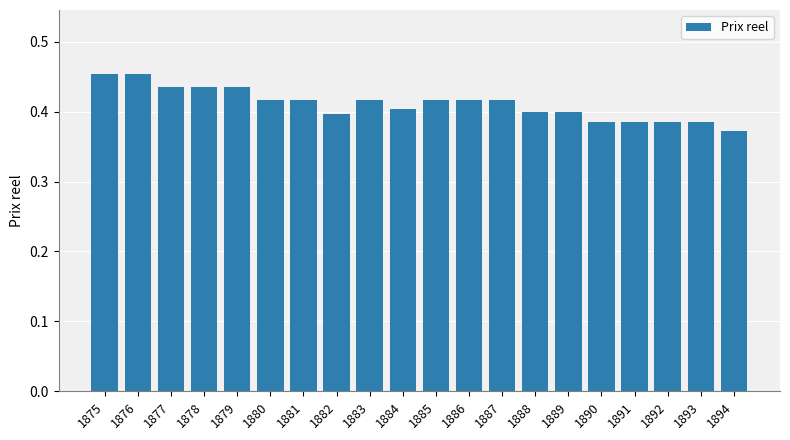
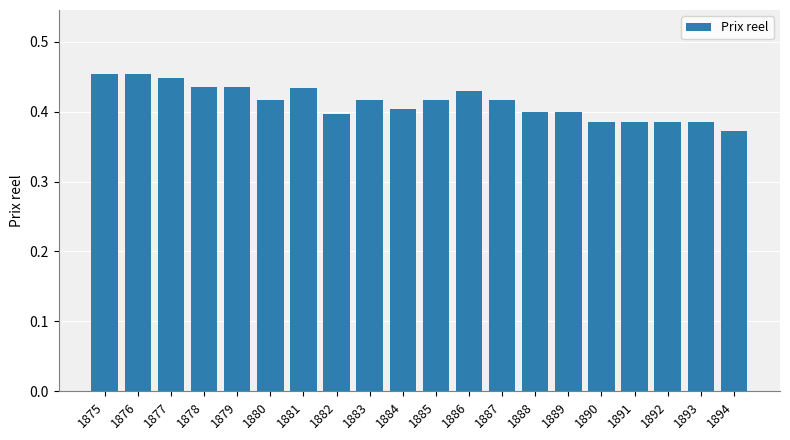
1877: 0.43 -> 0.45
1881: 0.42 -> 0.43
1886: 0.42 -> 0.43
